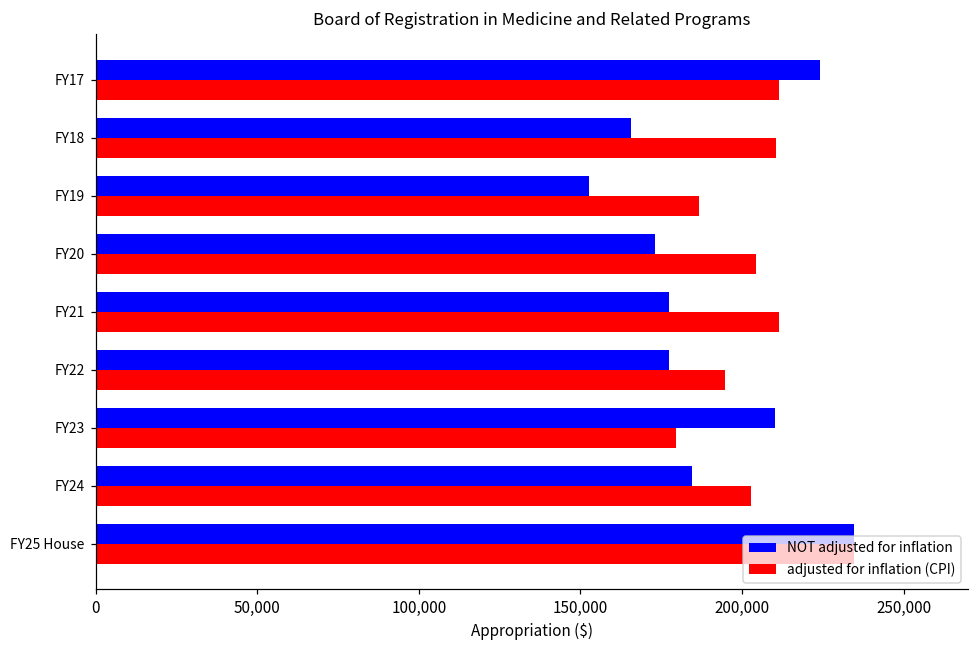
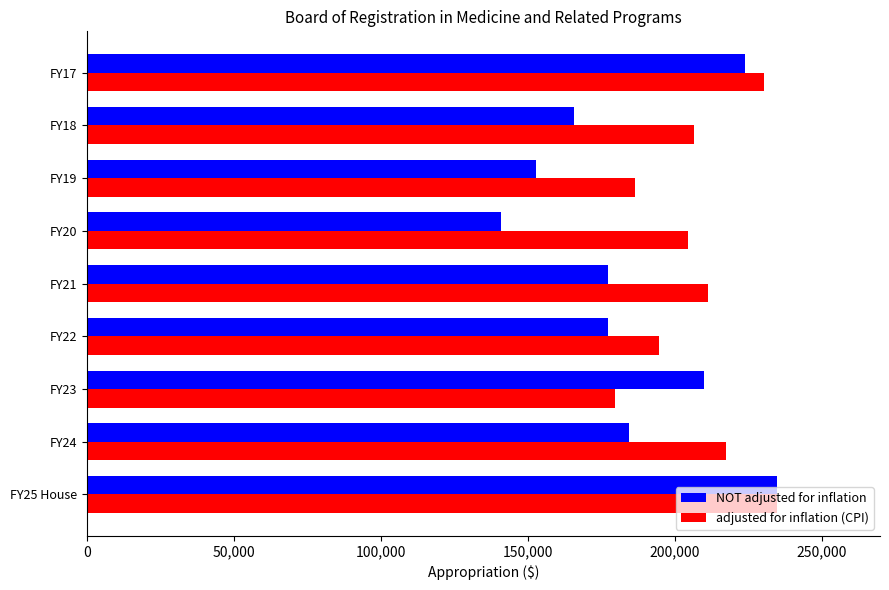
adjusted for inflation (CPI), FY17: 211,000 -> 231,000
adjusted for inflation (CPI), FY18: 210,000 -> 207,000
NOT adjusted for inflation, FY20: 173,000 -> 141,000
adjusted for inflation (CPI), FY24: 203,000 -> 218,000
